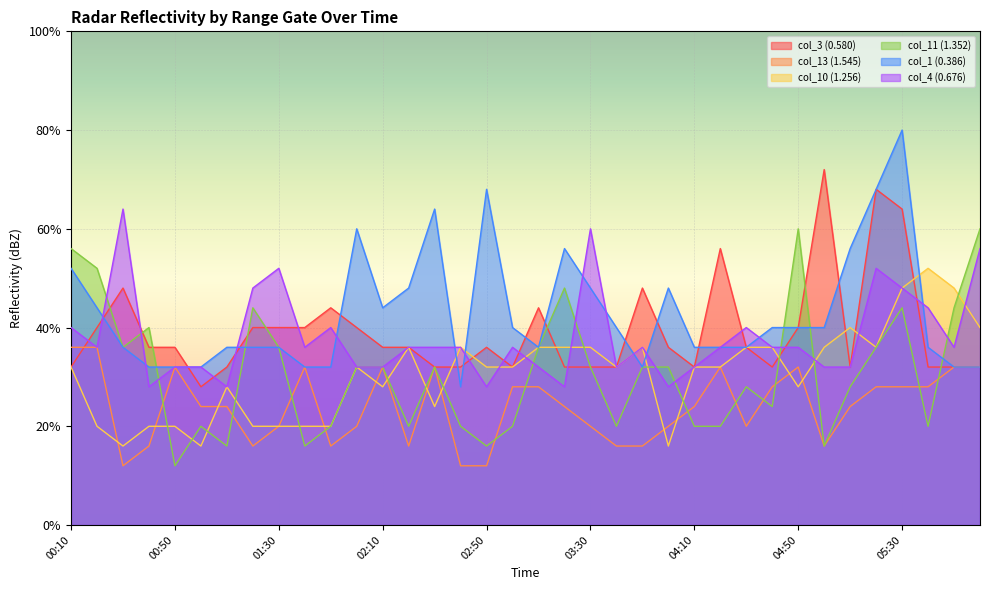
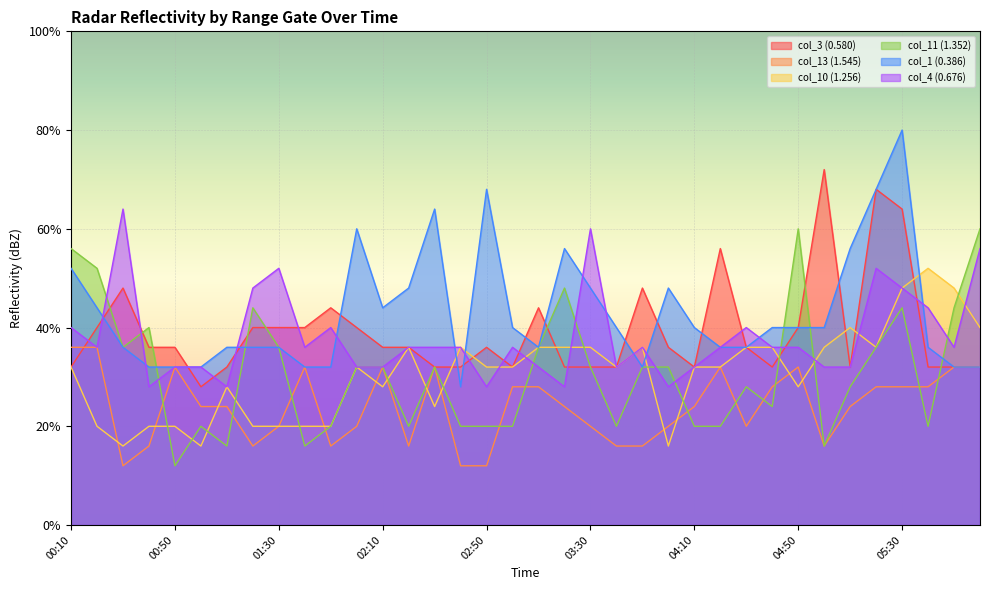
col_11 (1.352), 02:50: 16% -> 20%
col_1 (0.386), 04:10: 36% -> 40%
